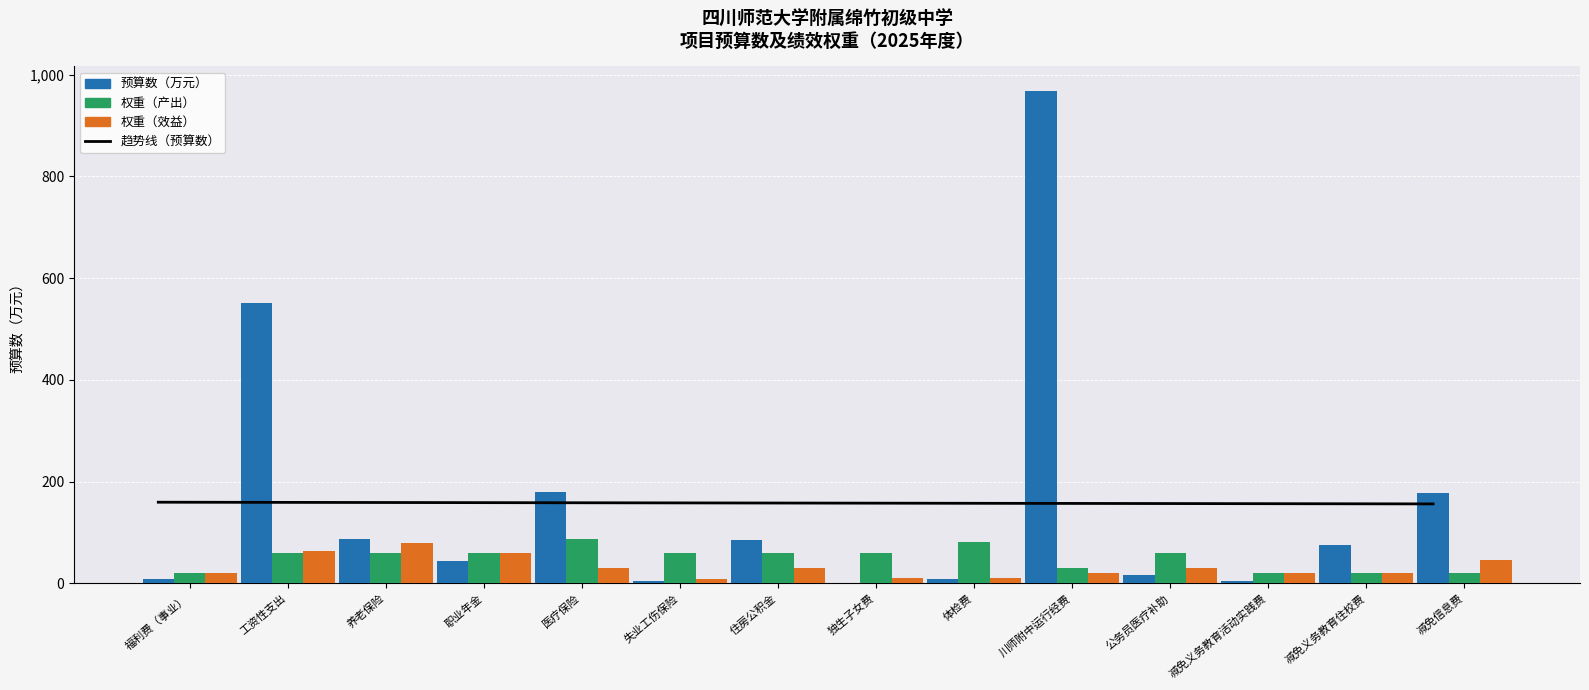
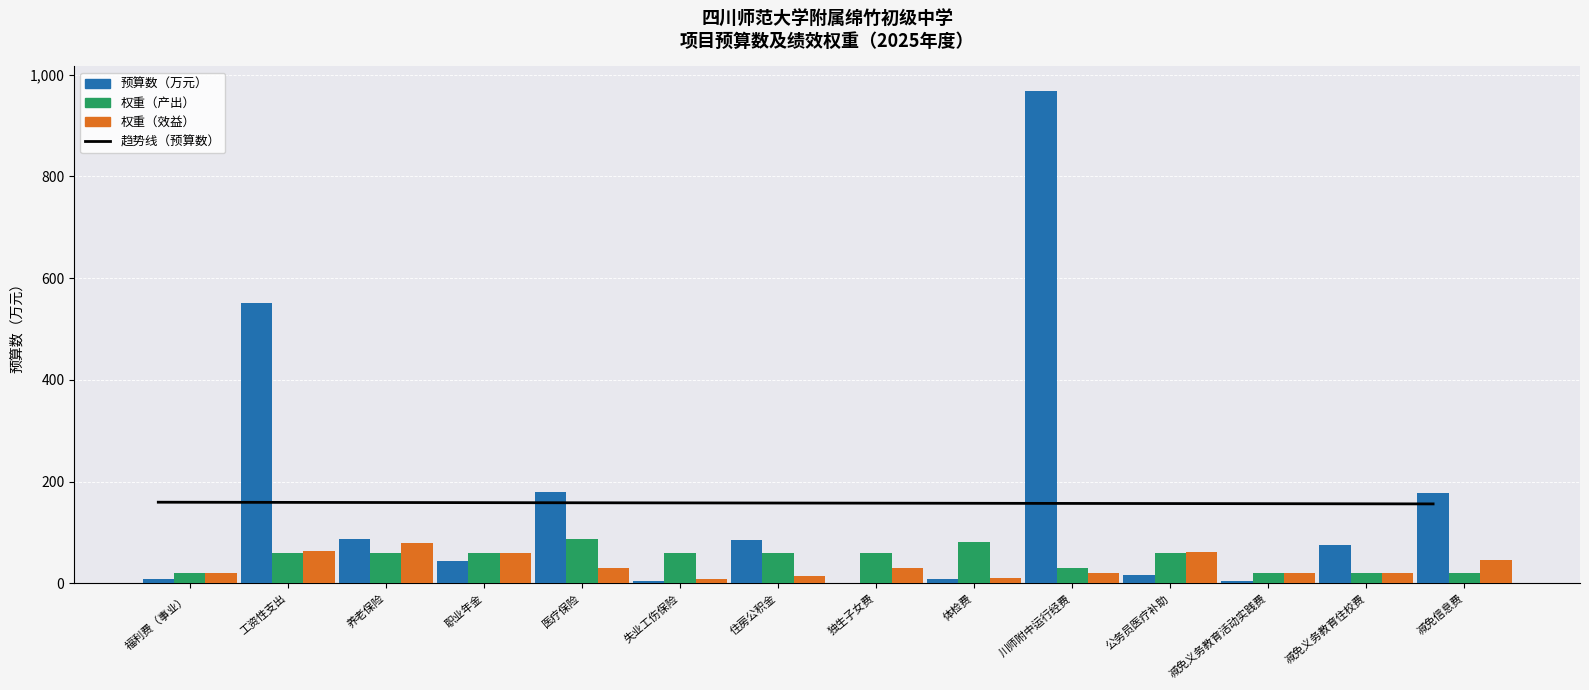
权重（效益）, 住房公积金: 30 -> 10
权重（效益）, 独生子女费: 10 -> 30
权重（效益）, 公务员医疗补助: 30 -> 60
